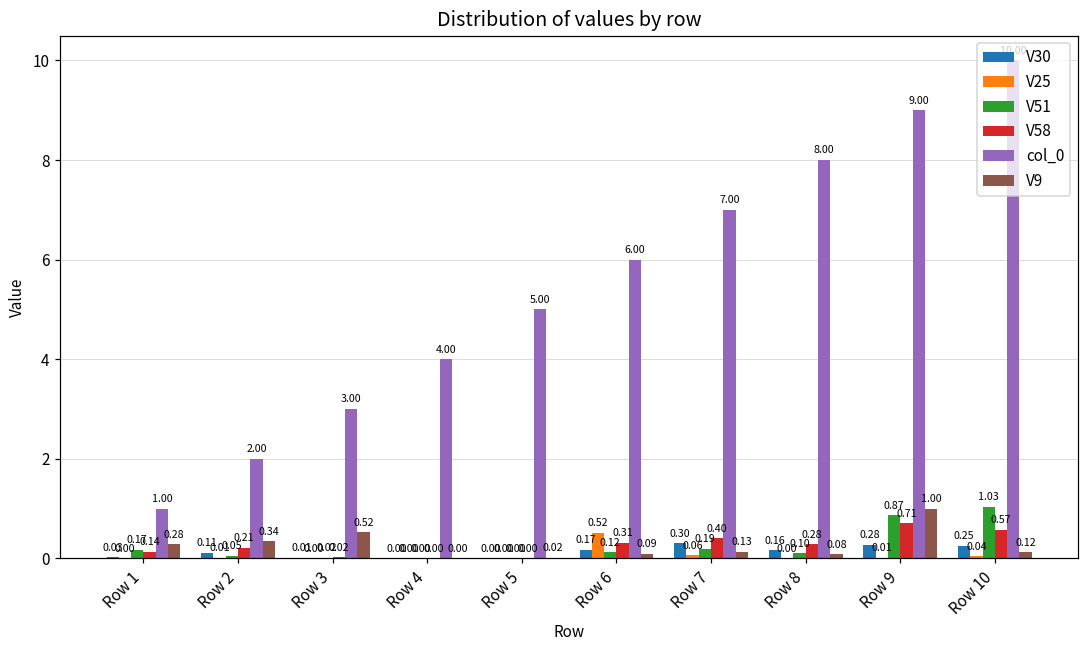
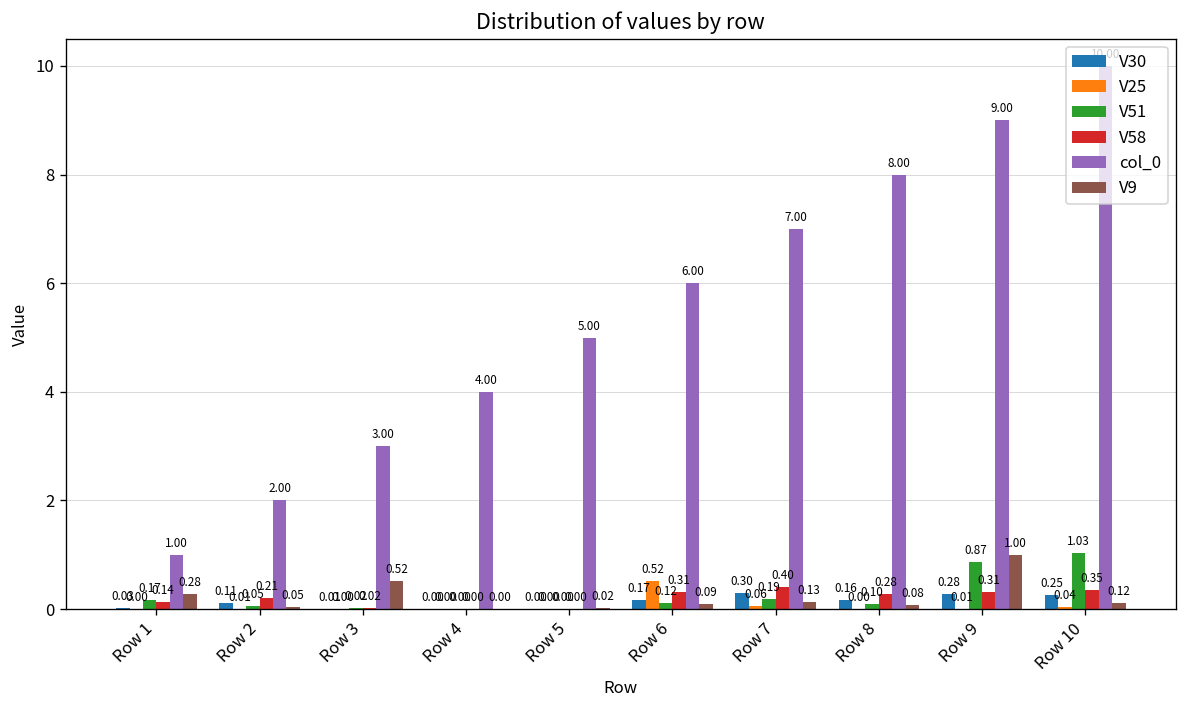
V9, Row 2: 0.34 -> 0.05
V58, Row 9: 0.71 -> 0.31
V58, Row 10: 0.57 -> 0.35
